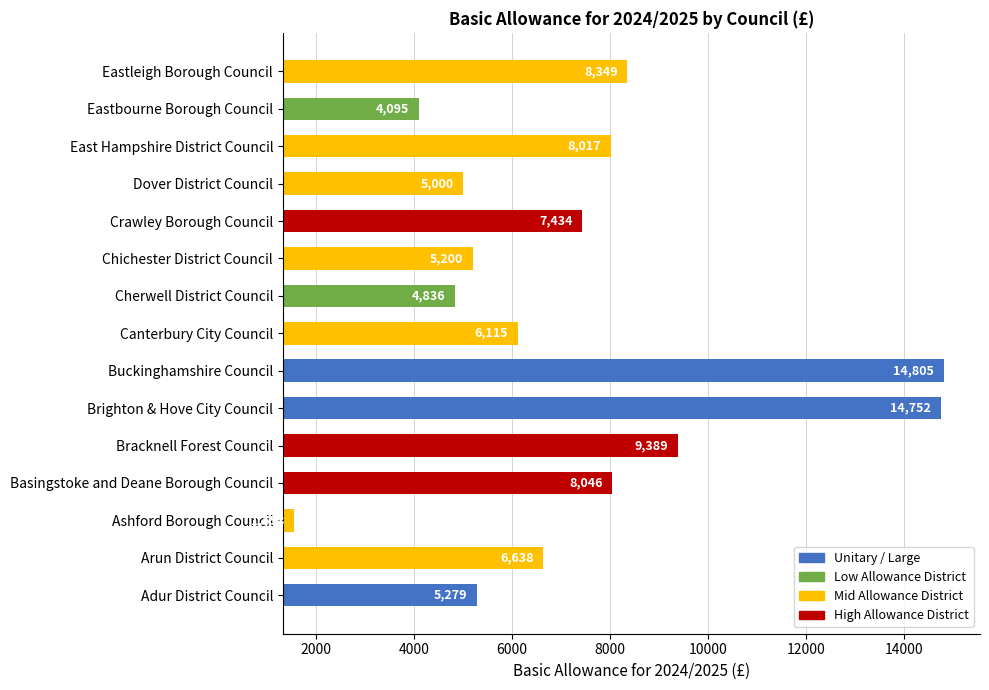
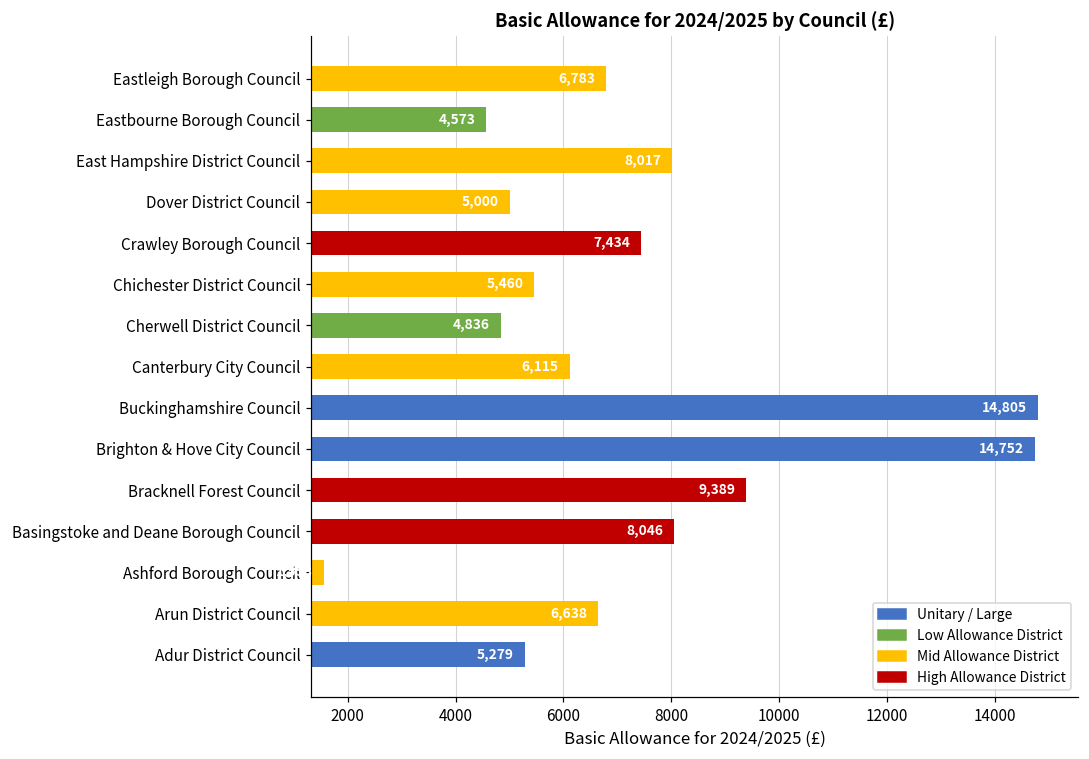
Eastleigh Borough Council: 8,349 -> 6,783
Eastbourne Borough Council: 4,095 -> 4,573
Chichester District Council: 5,200 -> 5,460
